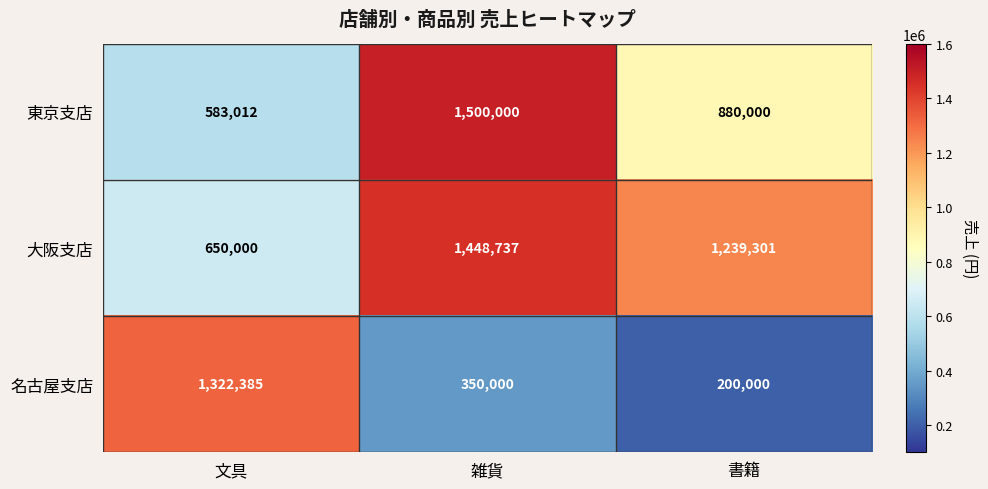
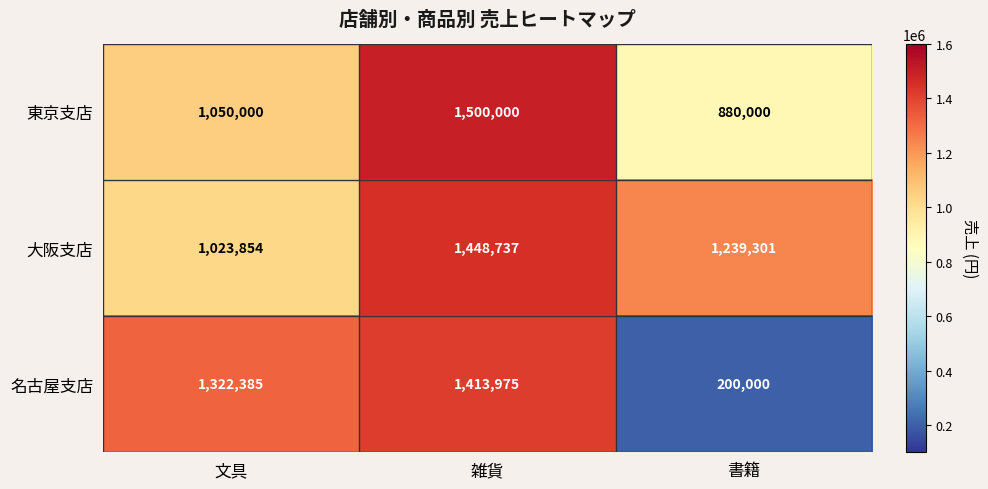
東京支店, 文具: 583,012 -> 1,050,000
大阪支店, 文具: 650,000 -> 1,023,854
名古屋支店, 雑貨: 350,000 -> 1,413,975
